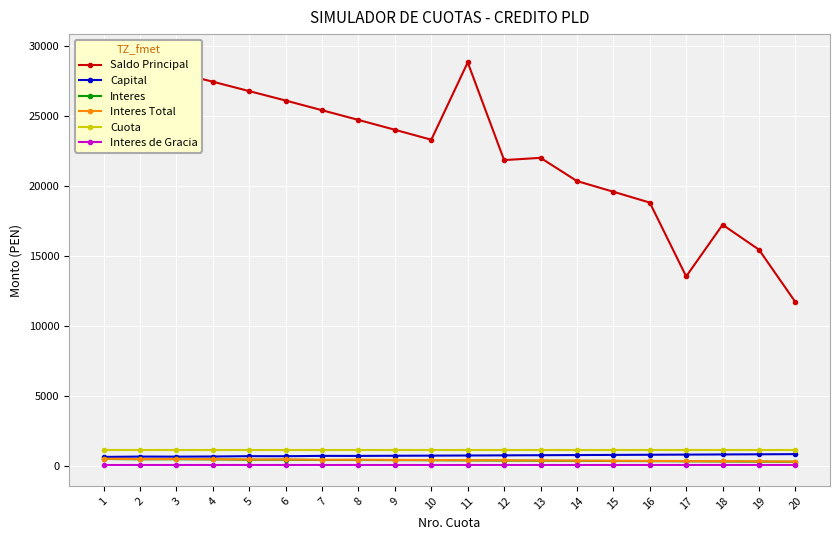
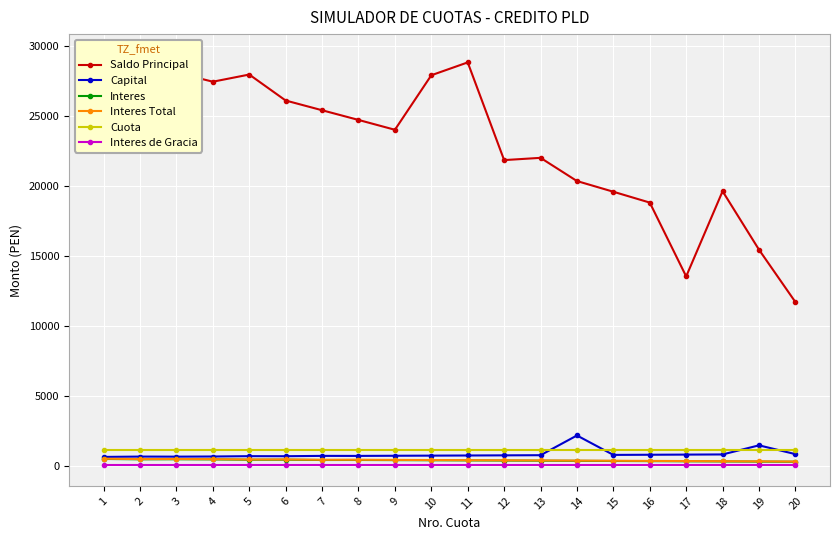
Saldo Principal, 5: 26800 -> 28000
Saldo Principal, 10: 23300 -> 27900
Capital, 14: 800 -> 2200
Saldo Principal, 18: 17200 -> 19600
Capital, 19: 800 -> 1400
